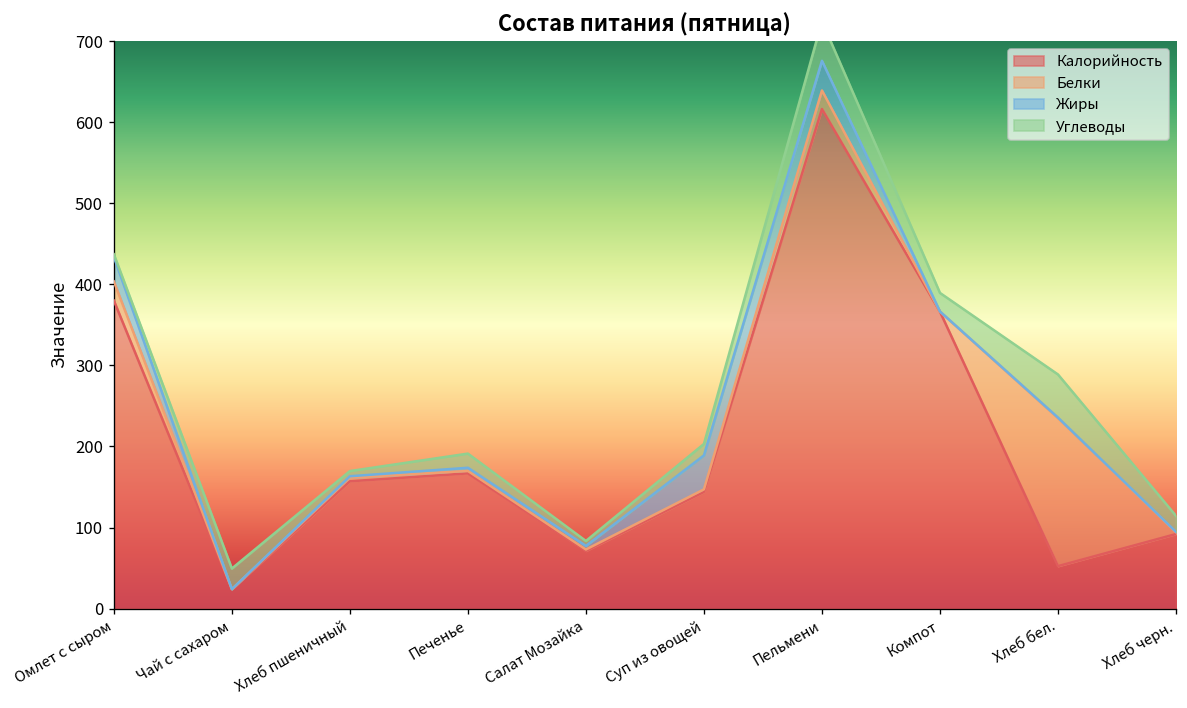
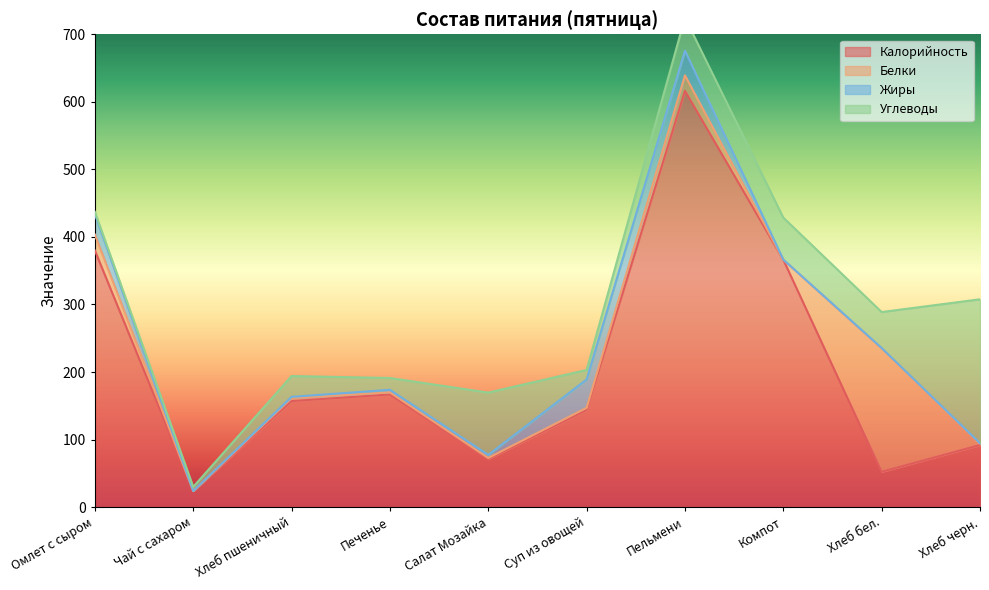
Углеводы, Чай с сахаром: 30 -> 10
Углеводы, Хлеб пшеничный: 10 -> 30
Углеводы, Салат Мозайка: 10 -> 90
Углеводы, Компот: 20 -> 60
Углеводы, Хлеб черн.: 20 -> 210
